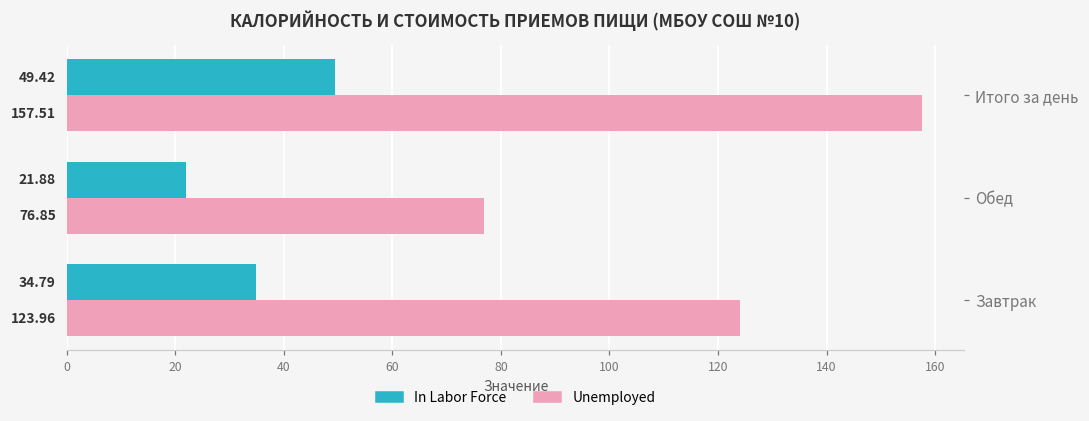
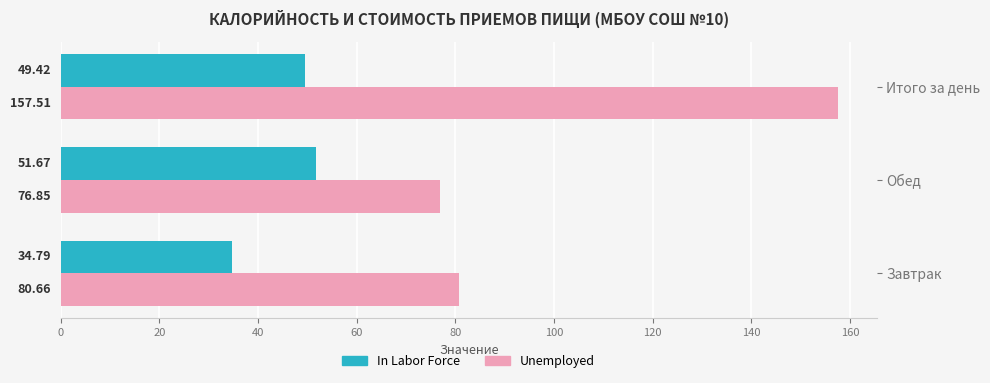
In Labor Force, Обед: 21.88 -> 51.67
Unemployed, Завтрак: 123.96 -> 80.66
